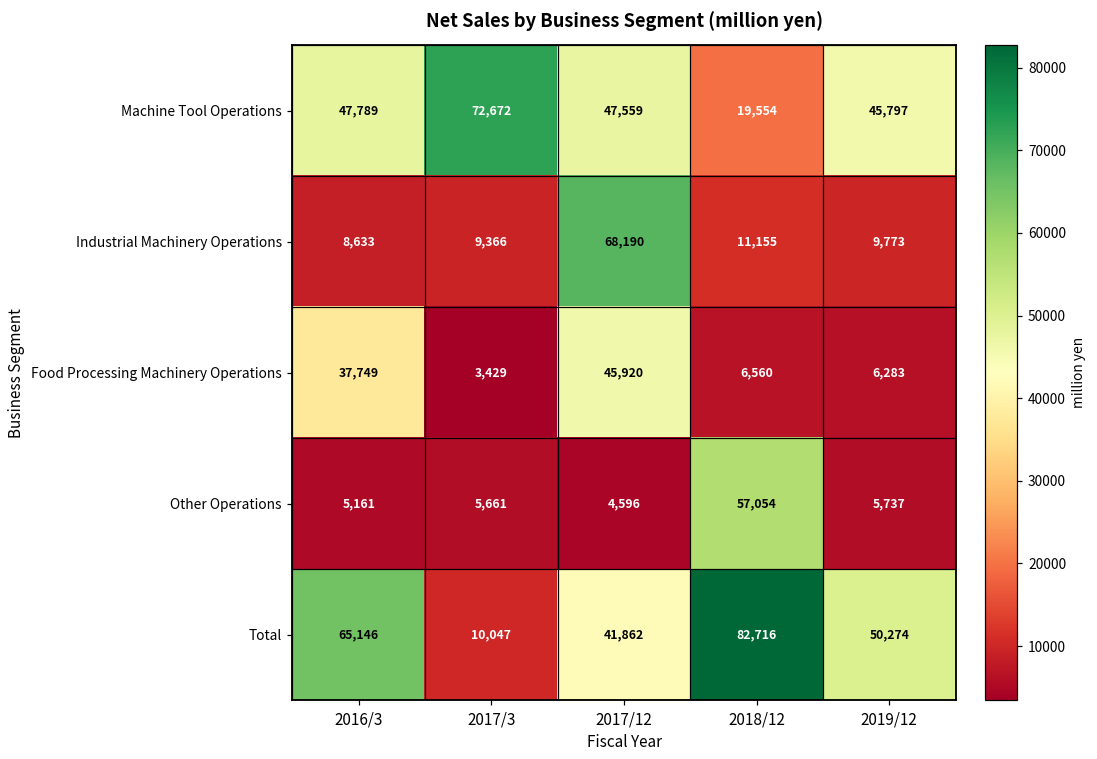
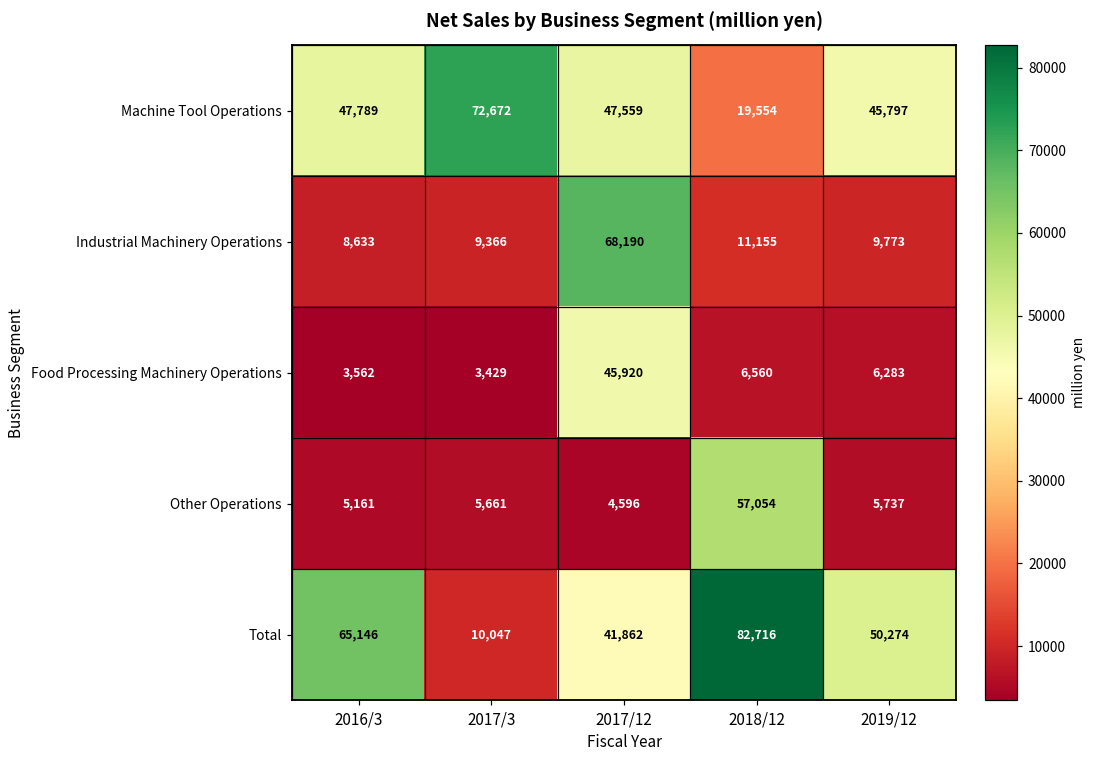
Food Processing Machinery Operations, 2016/3: 37,749 -> 3,562
